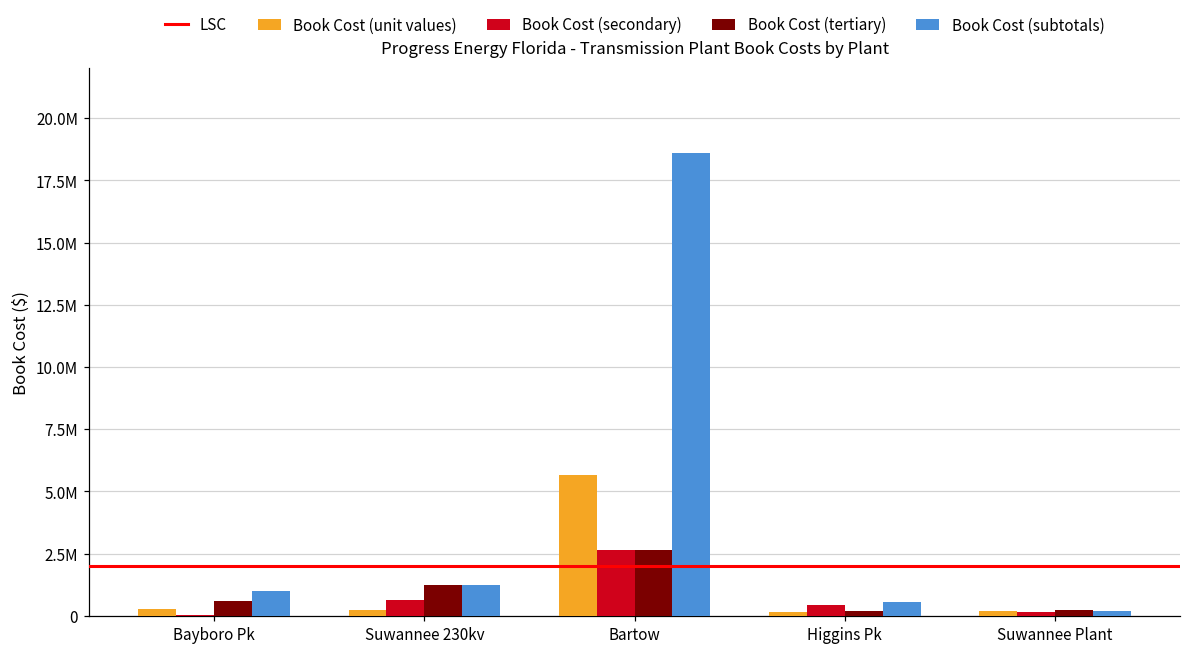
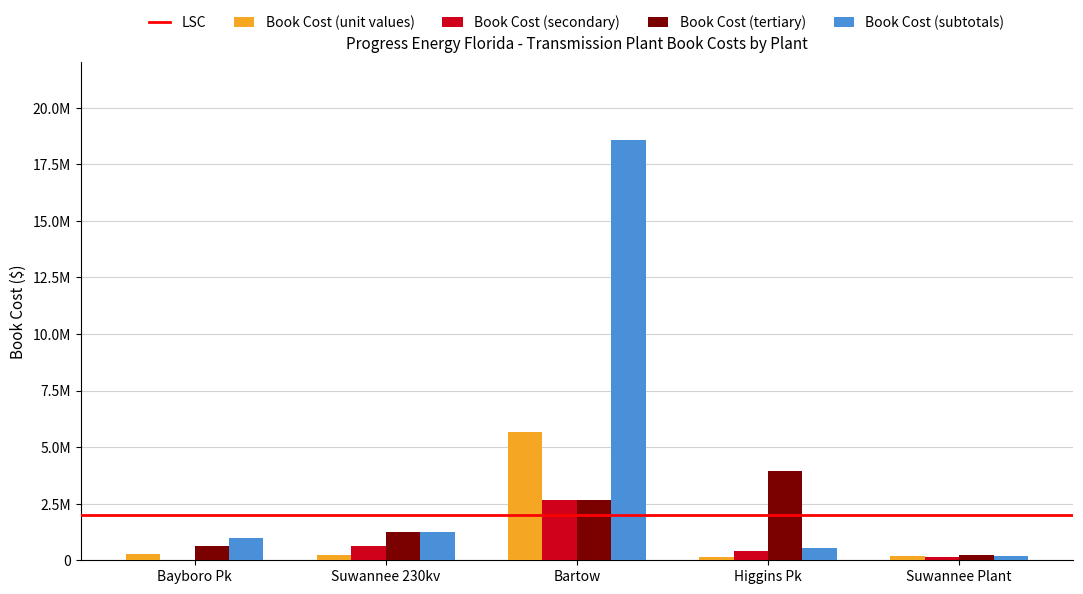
Book Cost (tertiary), Higgins Pk: 200000 -> 3900000
